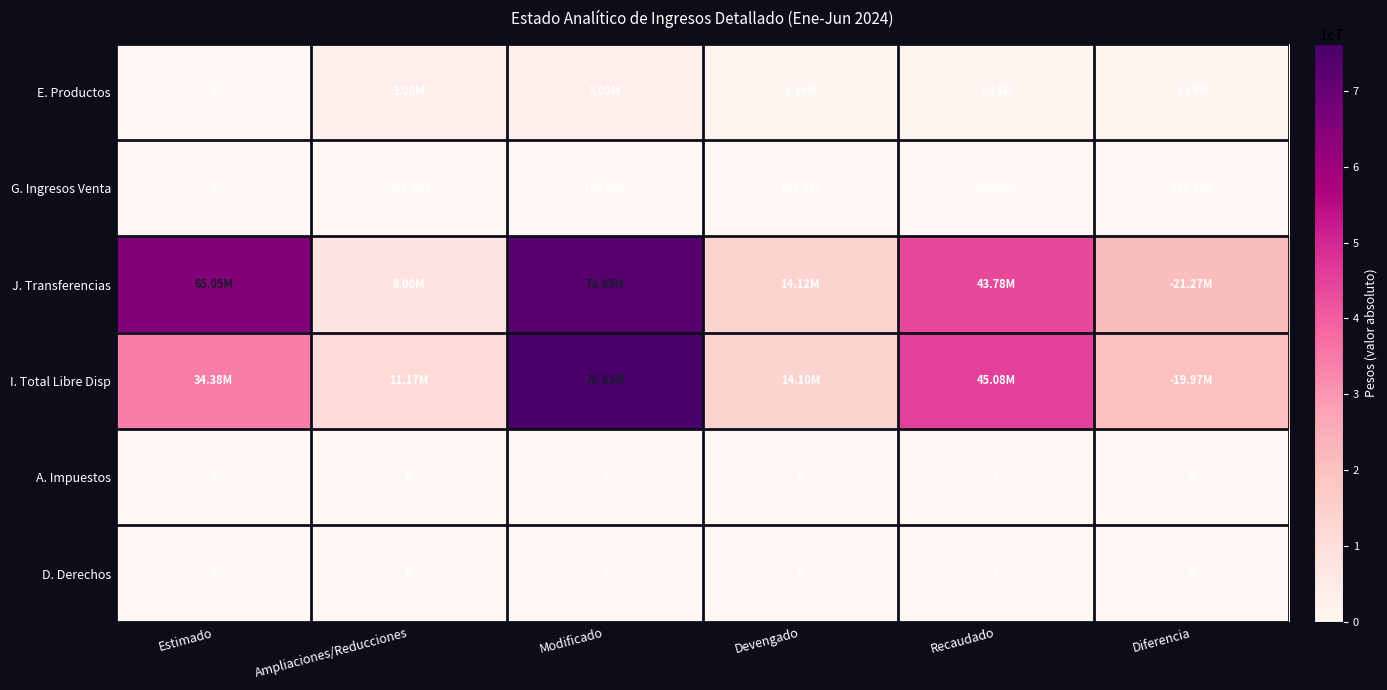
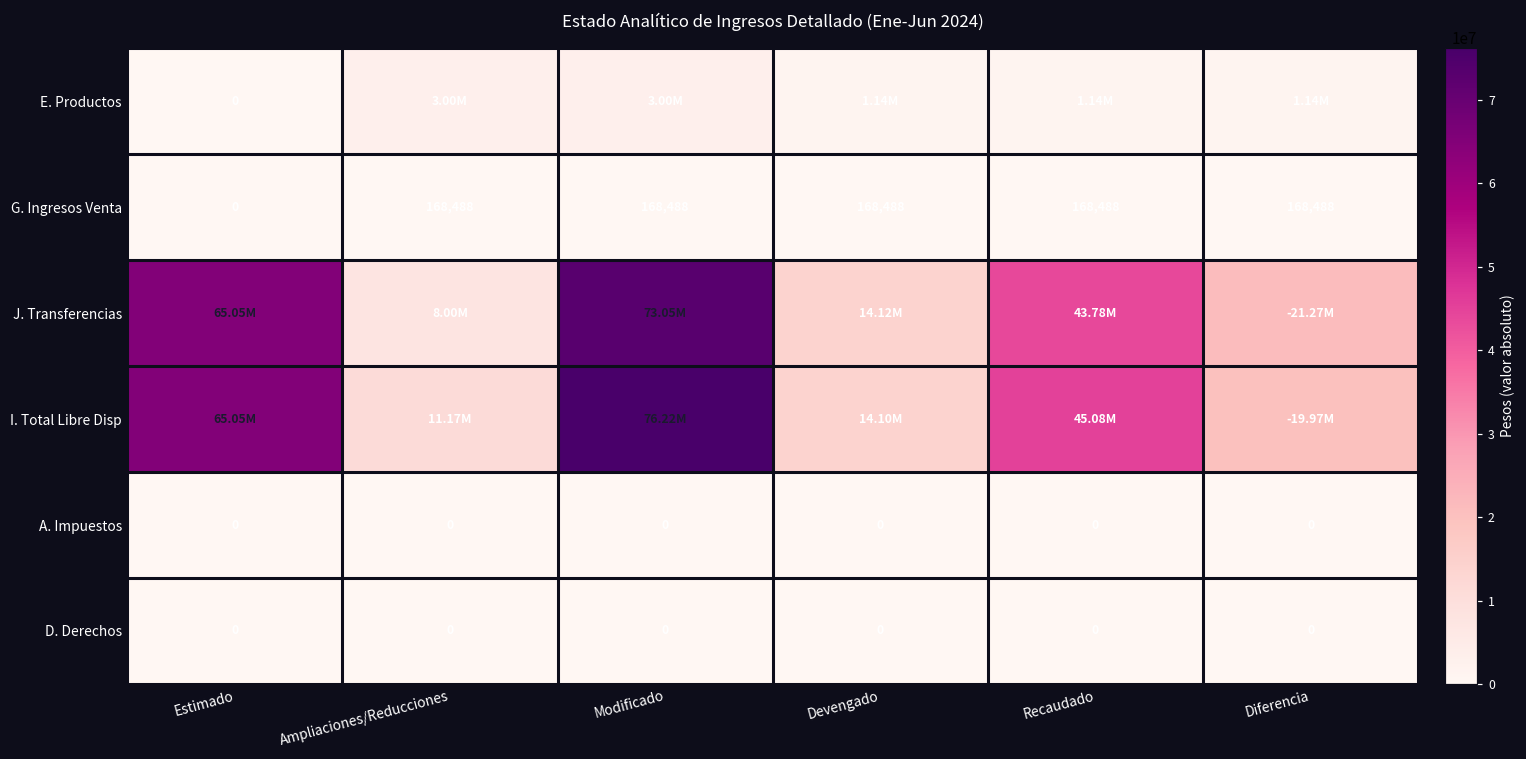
I. Total Libre Disp, Estimado: 34.38M -> 65.05M
